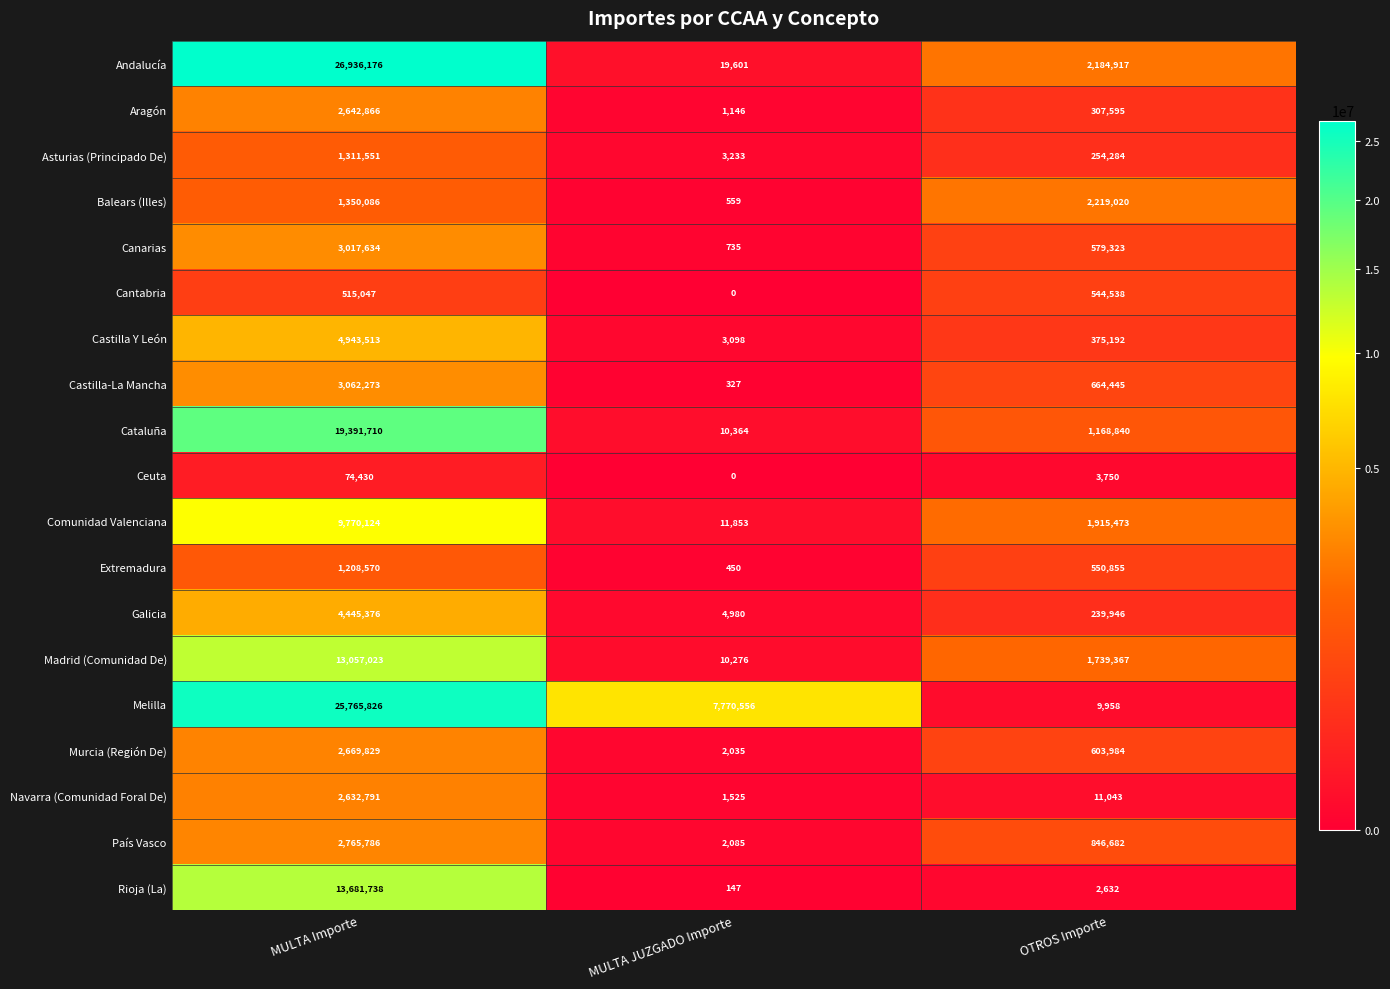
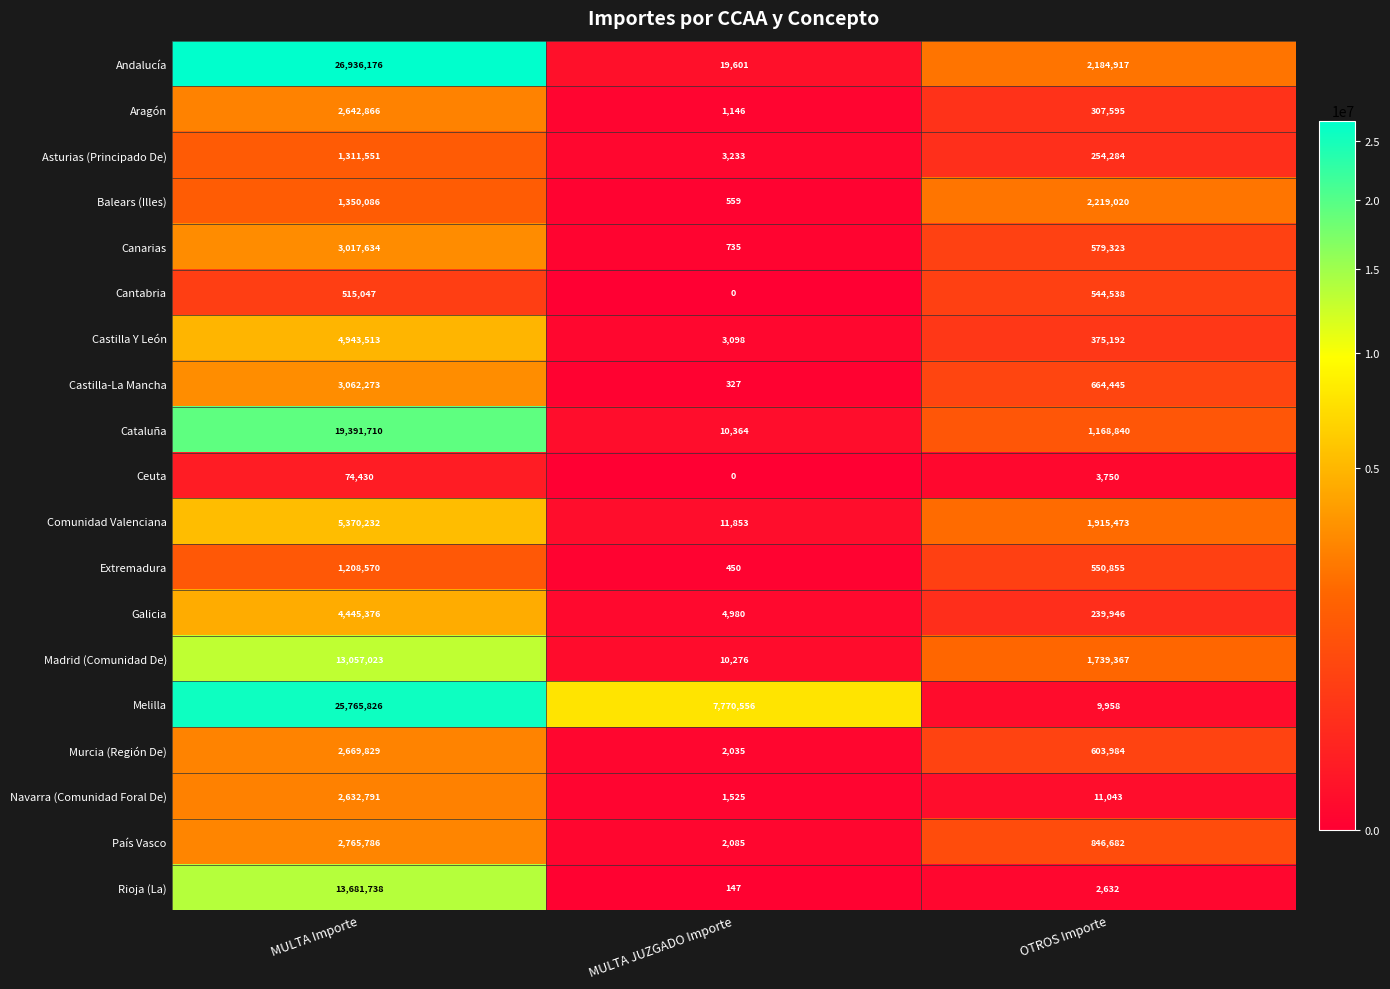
Comunidad Valenciana, MULTA Importe: 9,770,124 -> 5,370,232
